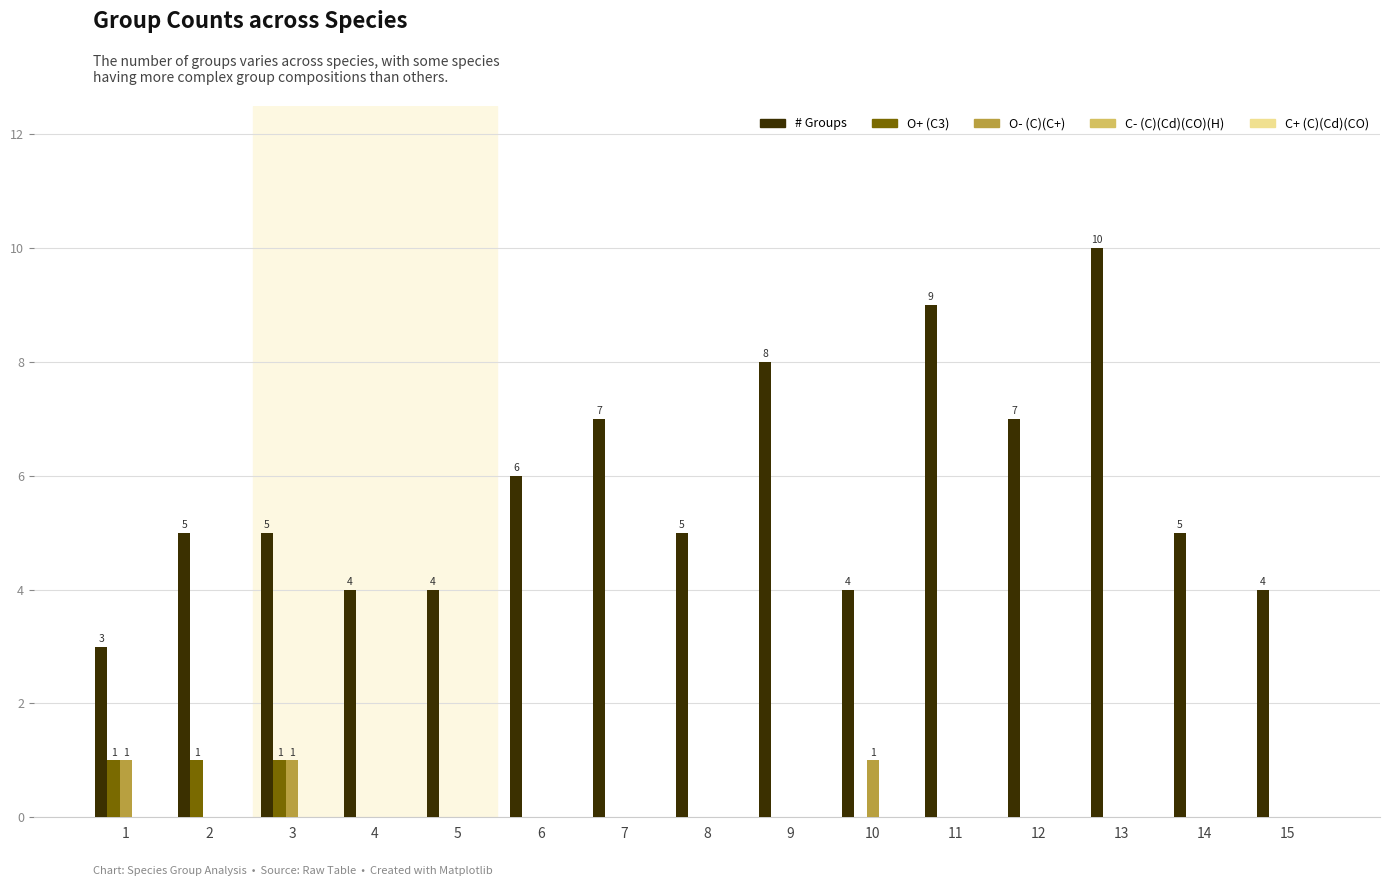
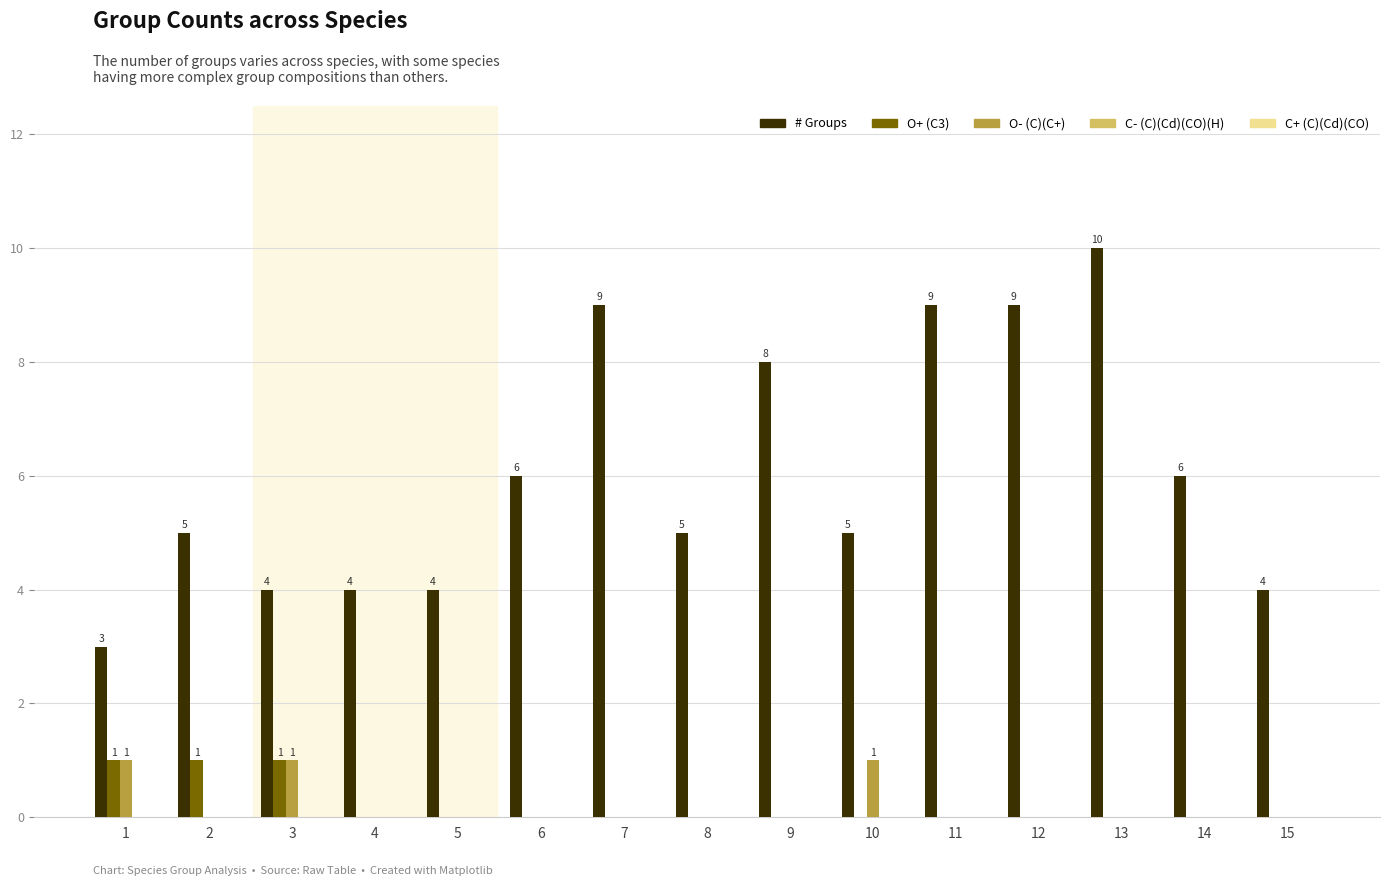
# Groups, 3: 5 -> 4
# Groups, 7: 7 -> 9
# Groups, 10: 4 -> 5
# Groups, 12: 7 -> 9
# Groups, 14: 5 -> 6
